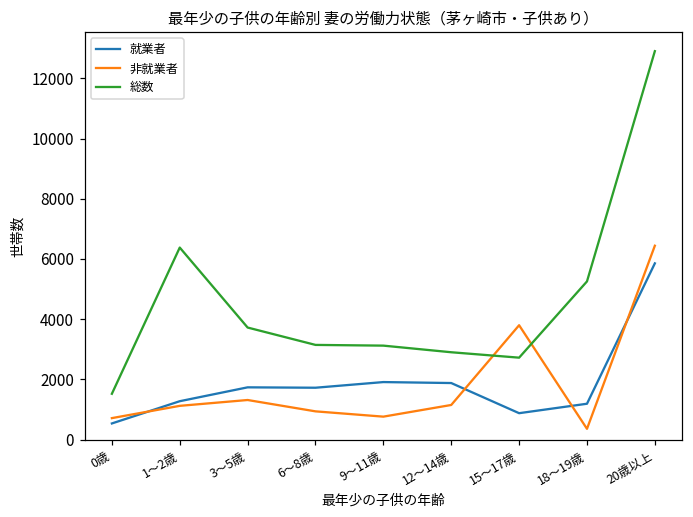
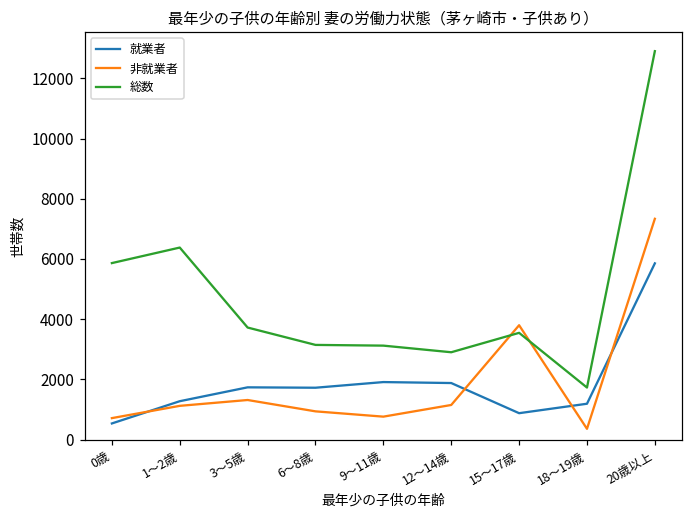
総数, 0歳: 1500 -> 5900
総数, 15～17歳: 2700 -> 3500
総数, 18～19歳: 5300 -> 1700
非就業者, 20歳以上: 6400 -> 7300
